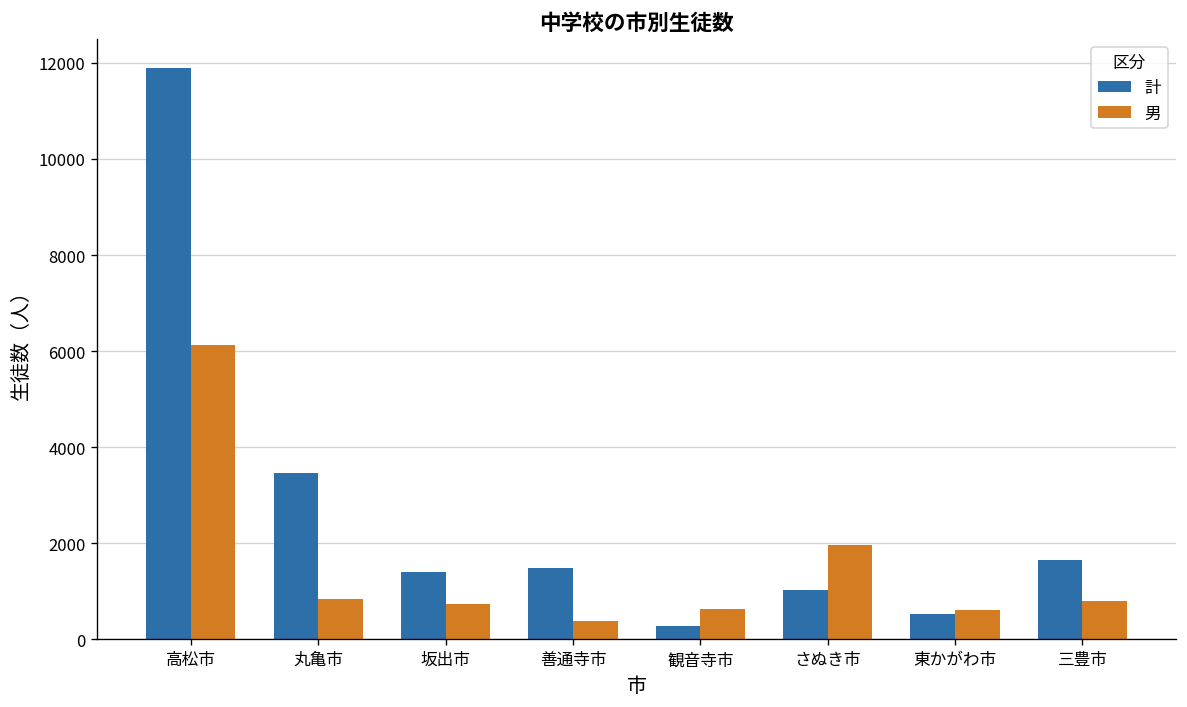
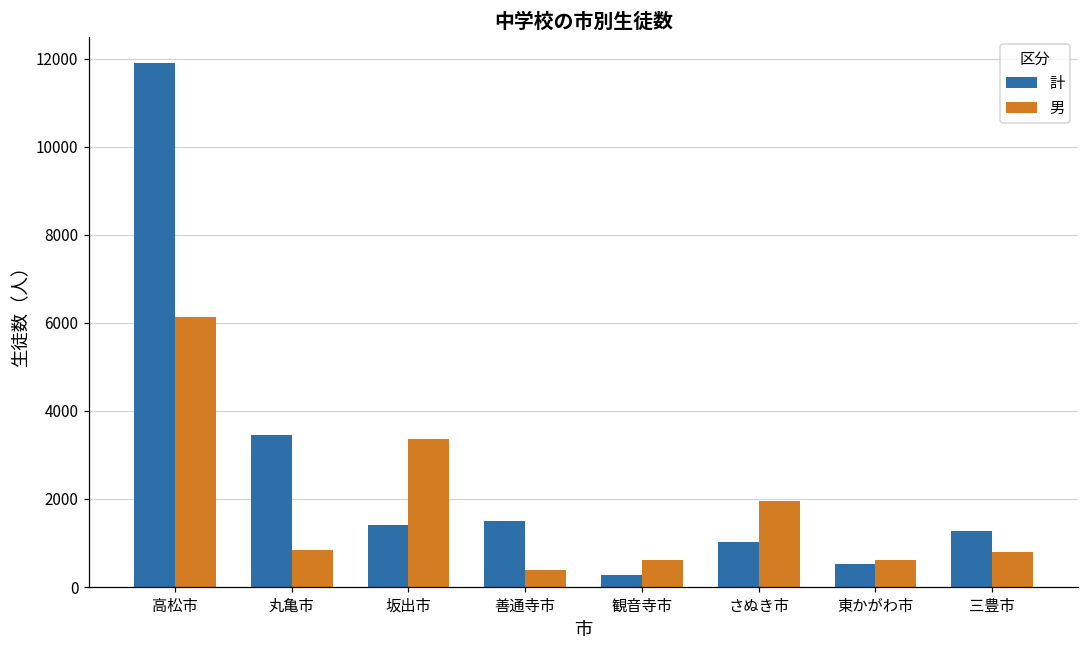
男, 坂出市: 700 -> 3400
計, 三豊市: 1600 -> 1300
